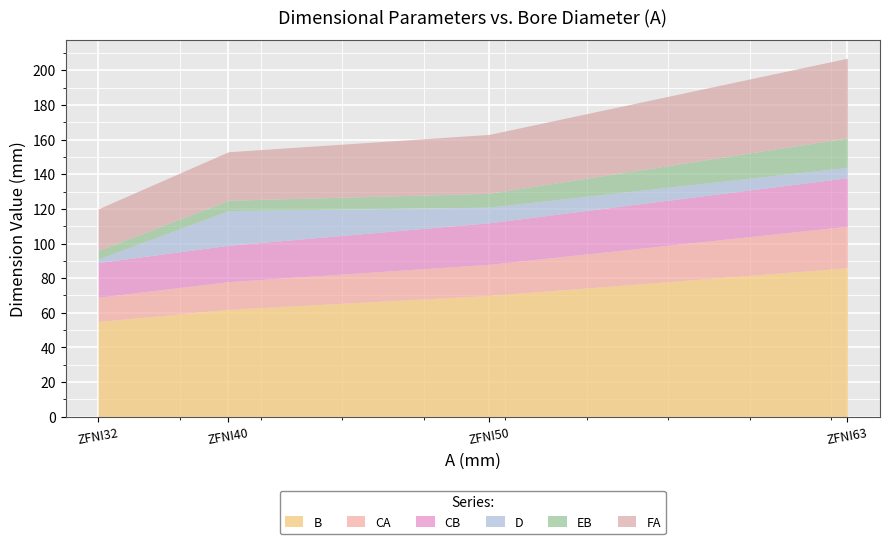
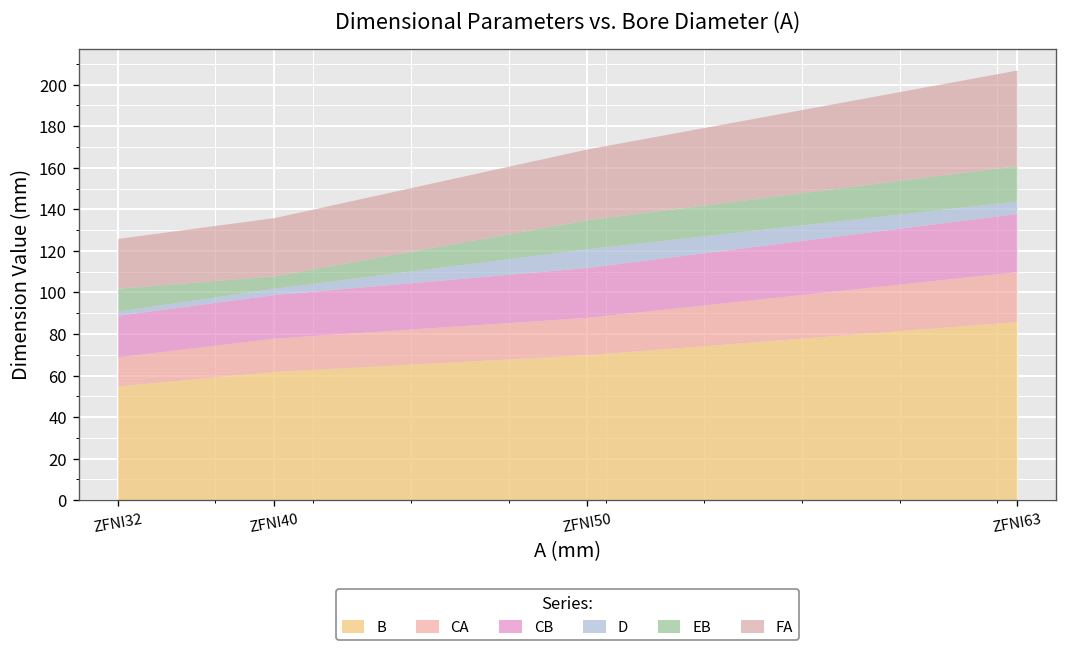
EB, ZFNI32: 5 -> 11
D, ZFNI40: 20 -> 3
EB, ZFNI50: 8 -> 14
